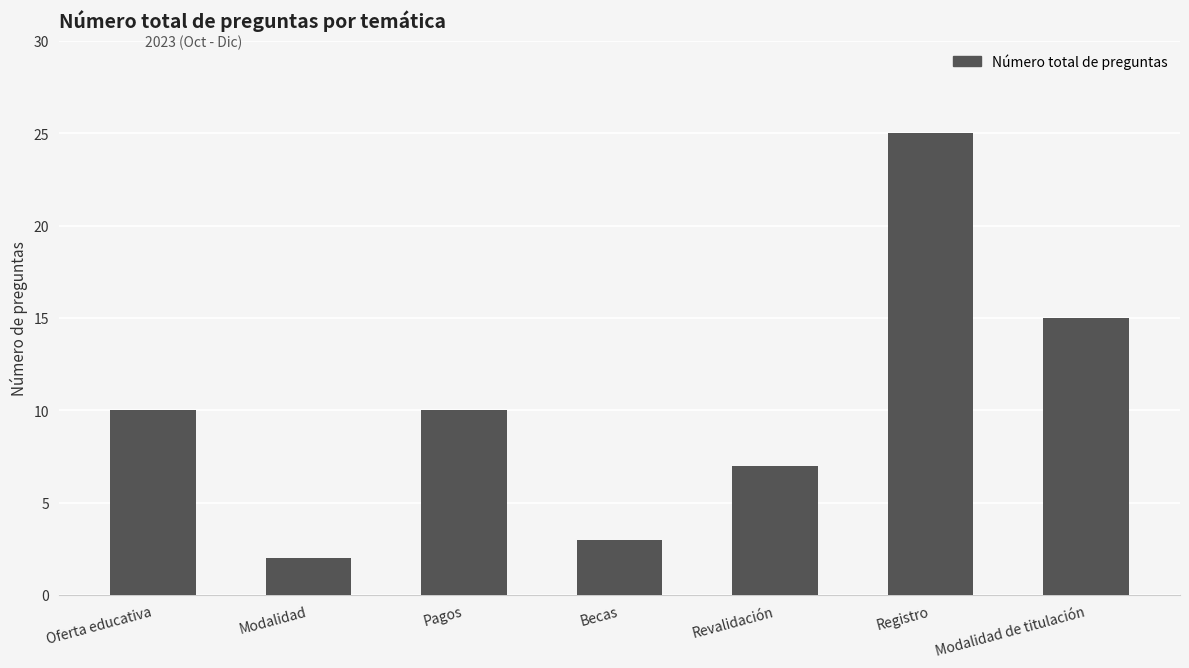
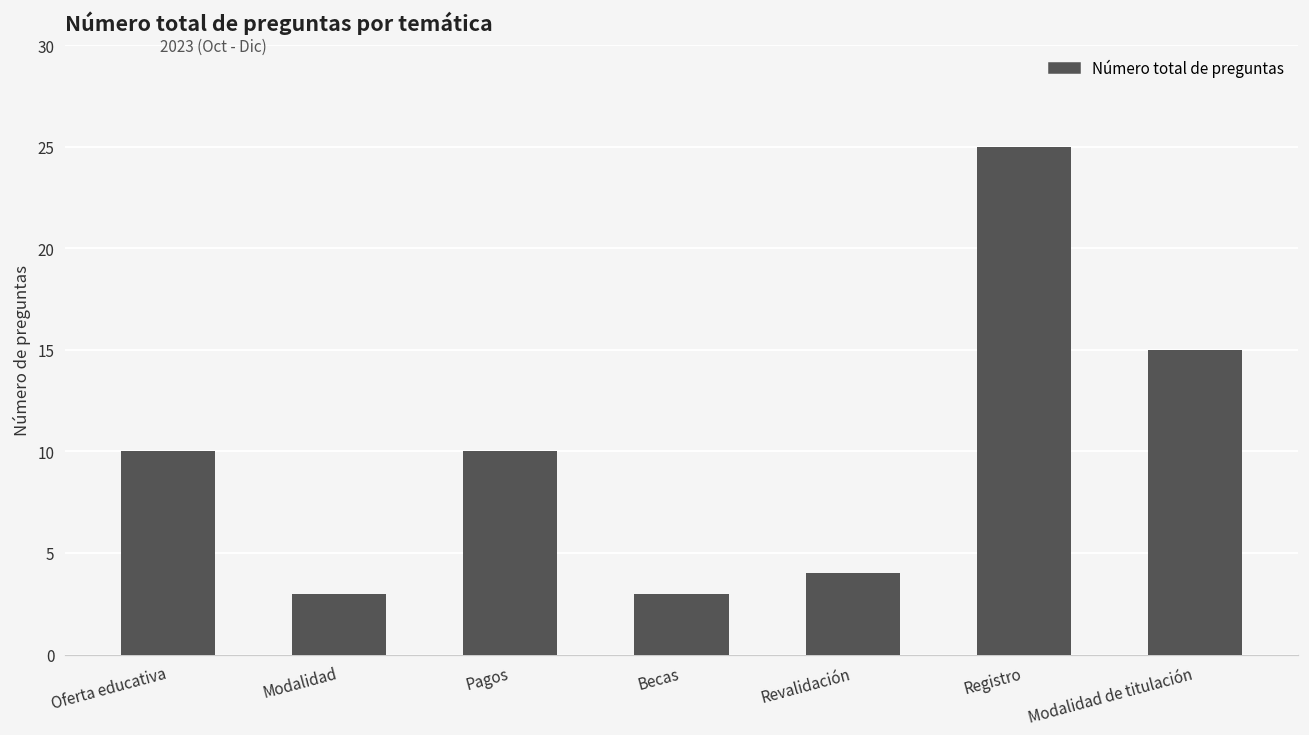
Modalidad: 2 -> 3
Revalidación: 7 -> 4
